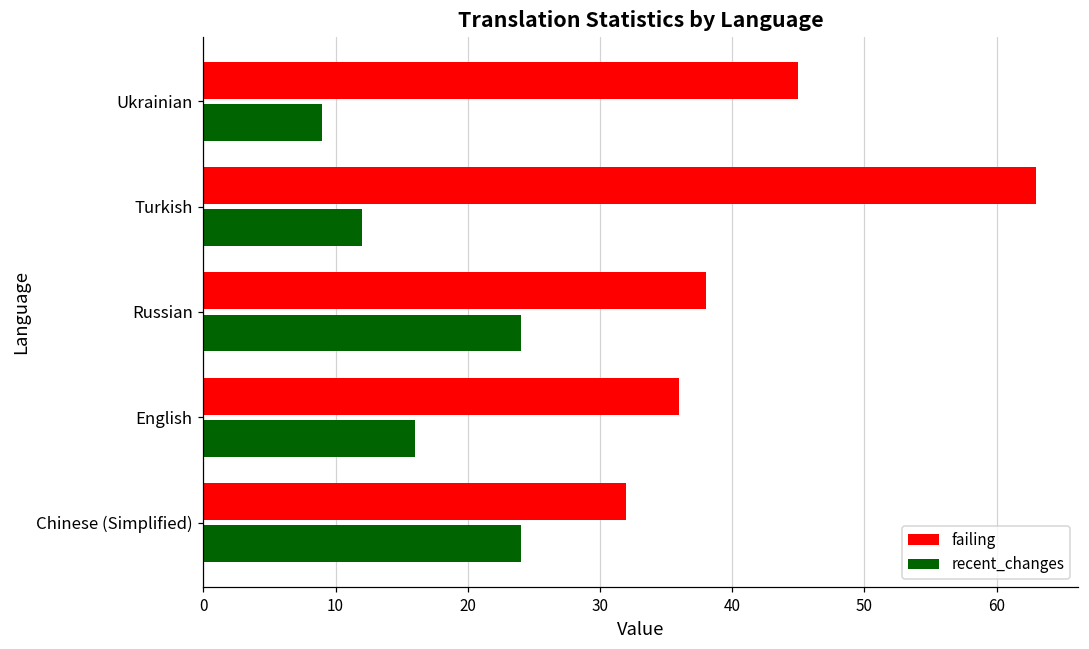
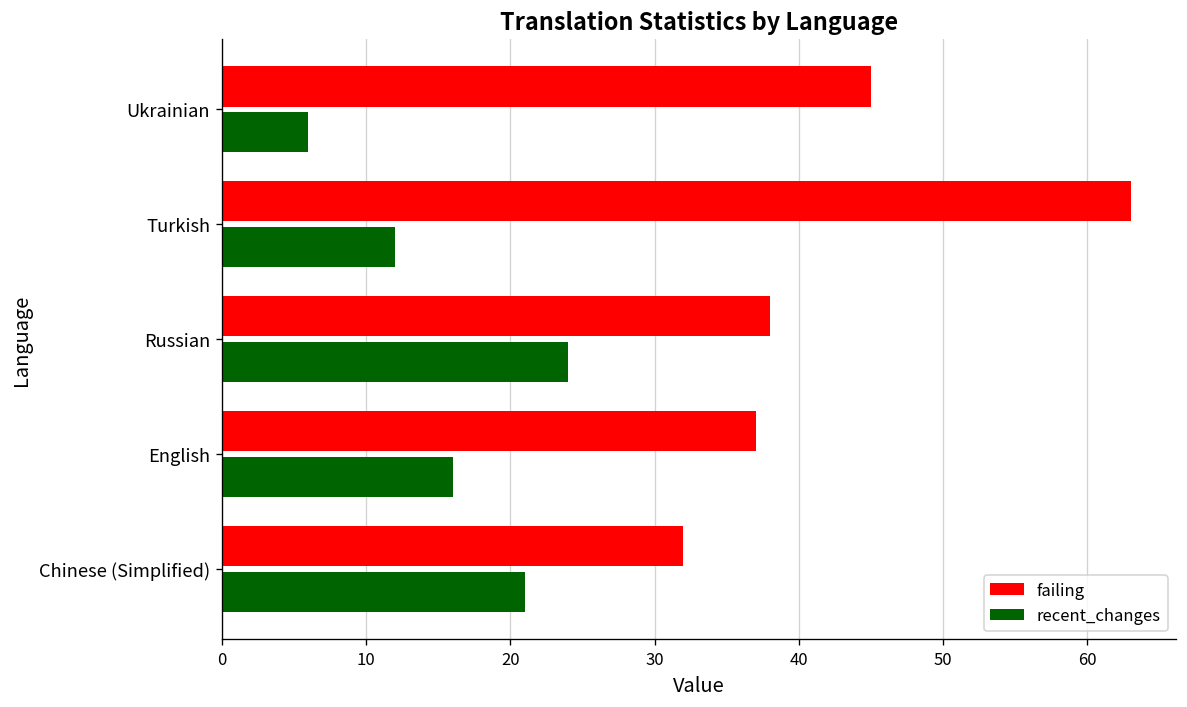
recent_changes, Ukrainian: 9 -> 6
failing, English: 36 -> 37
recent_changes, Chinese (Simplified): 24 -> 21
